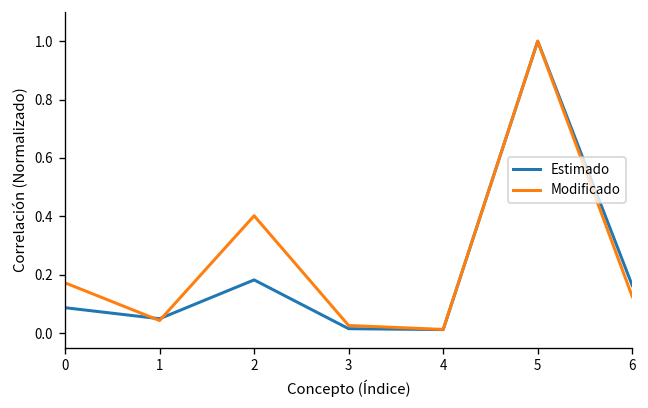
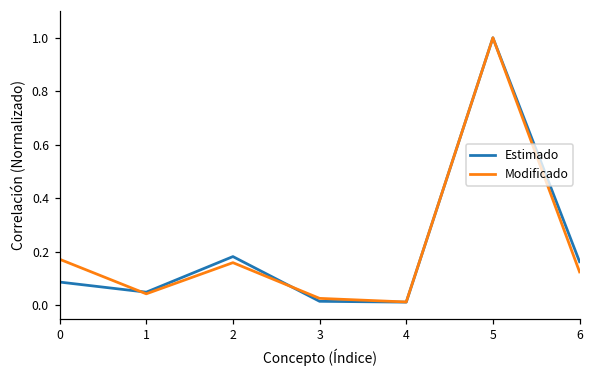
Modificado, 2: 0.40 -> 0.16
